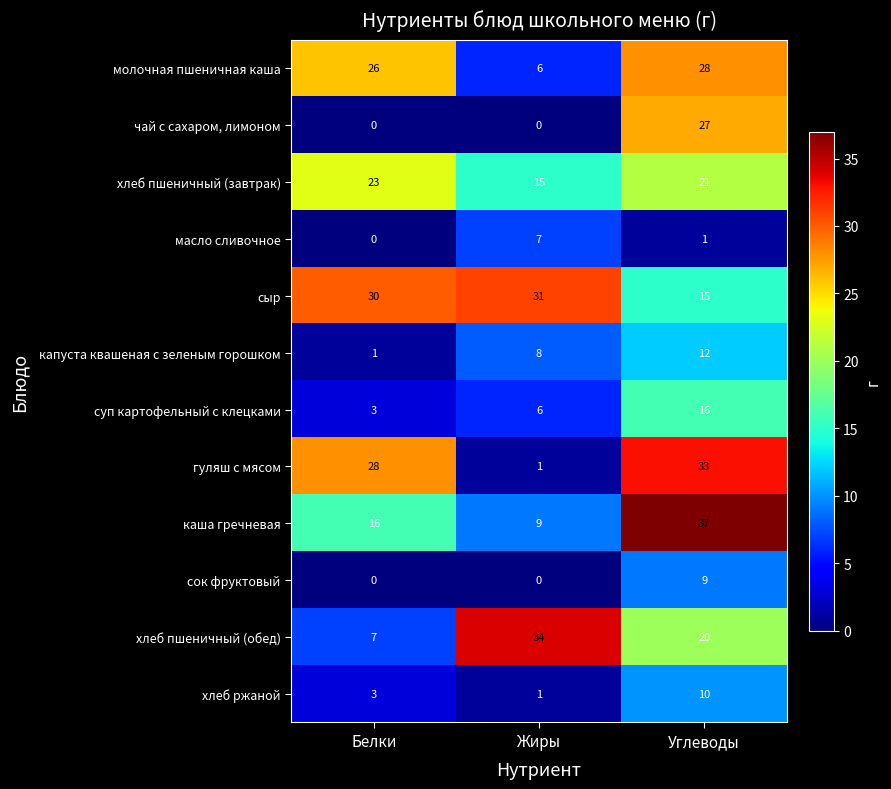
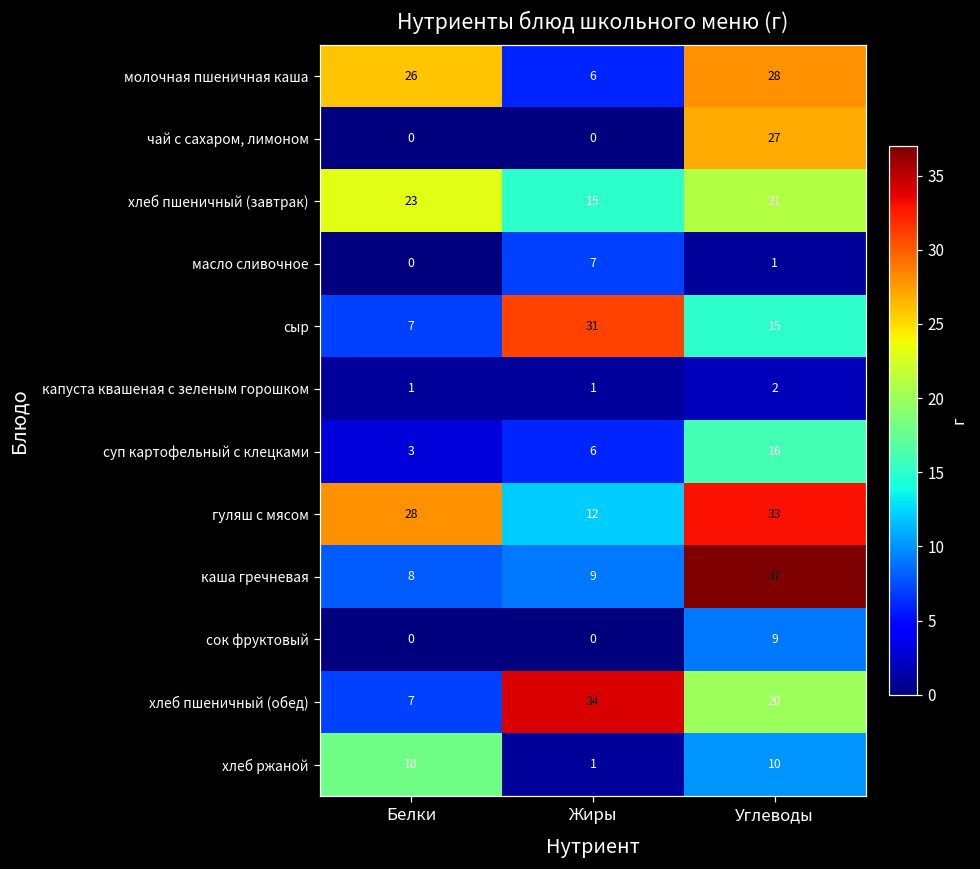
сыр, Белки: 30 -> 7
капуста квашеная с зеленым горошком, Жиры: 8 -> 1
капуста квашеная с зеленым горошком, Углеводы: 12 -> 2
гуляш с мясом, Жиры: 1 -> 12
каша гречневая, Белки: 16 -> 8
хлеб ржаной, Белки: 3 -> 18
